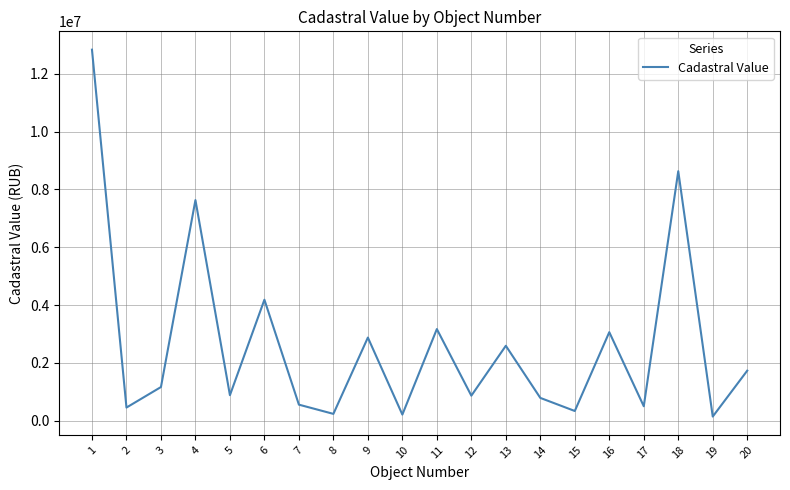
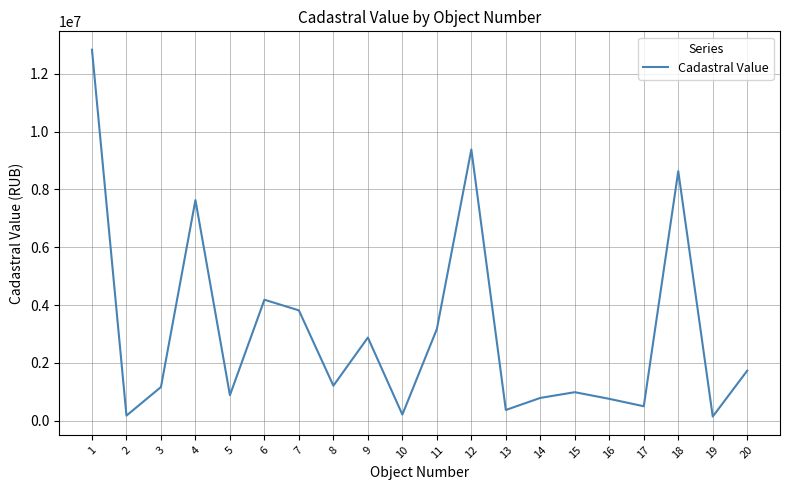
2: 500000 -> 200000
7: 600000 -> 3800000
8: 200000 -> 1200000
12: 900000 -> 9400000
13: 2600000 -> 400000
15: 300000 -> 1000000
16: 3100000 -> 800000
